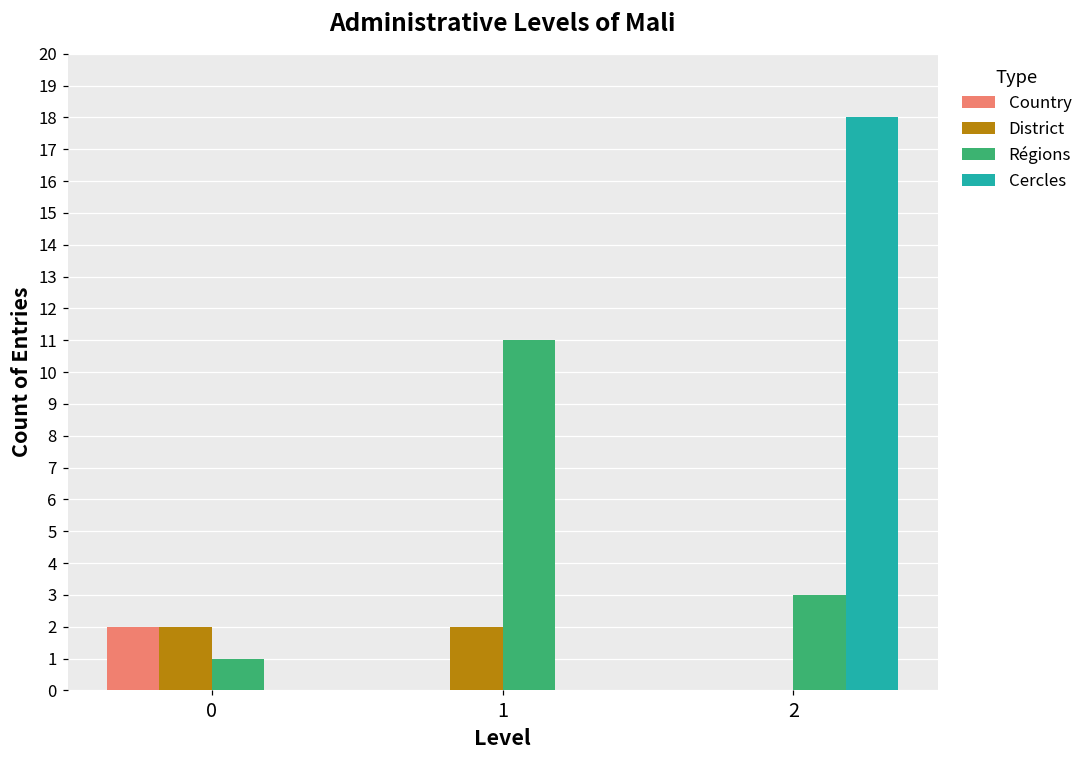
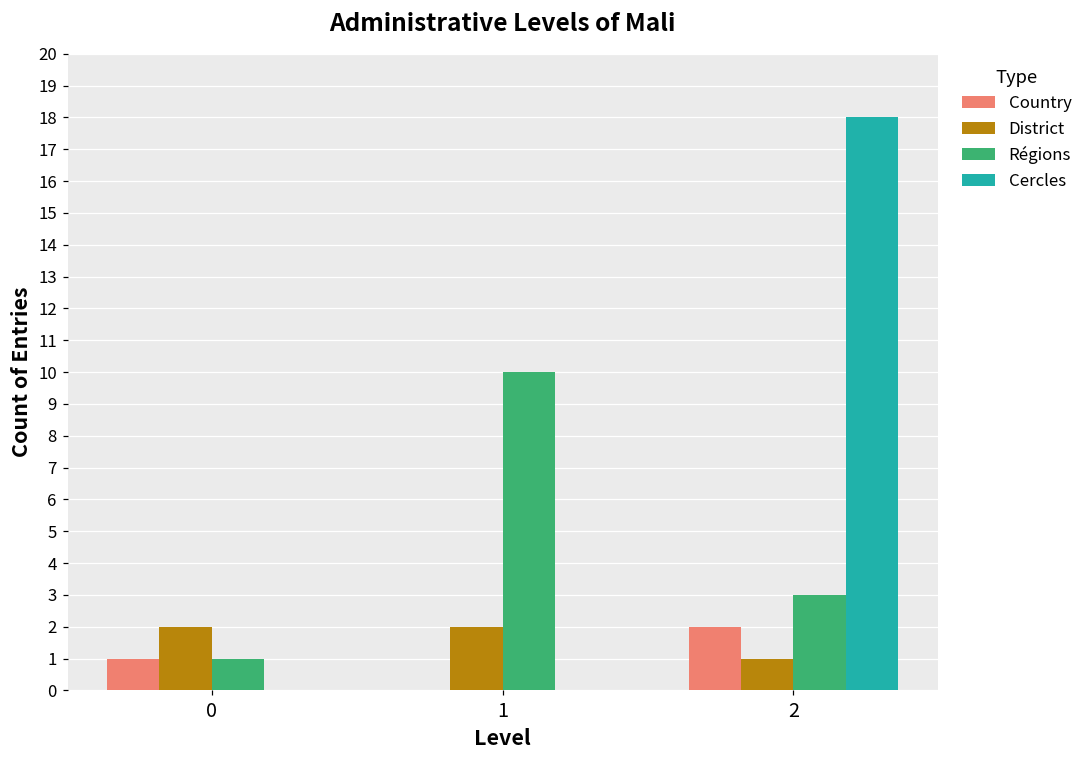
Country, 0: 2 -> 1
Régions, 1: 11 -> 10
Country, 2: 0 -> 2
District, 2: 0 -> 1
